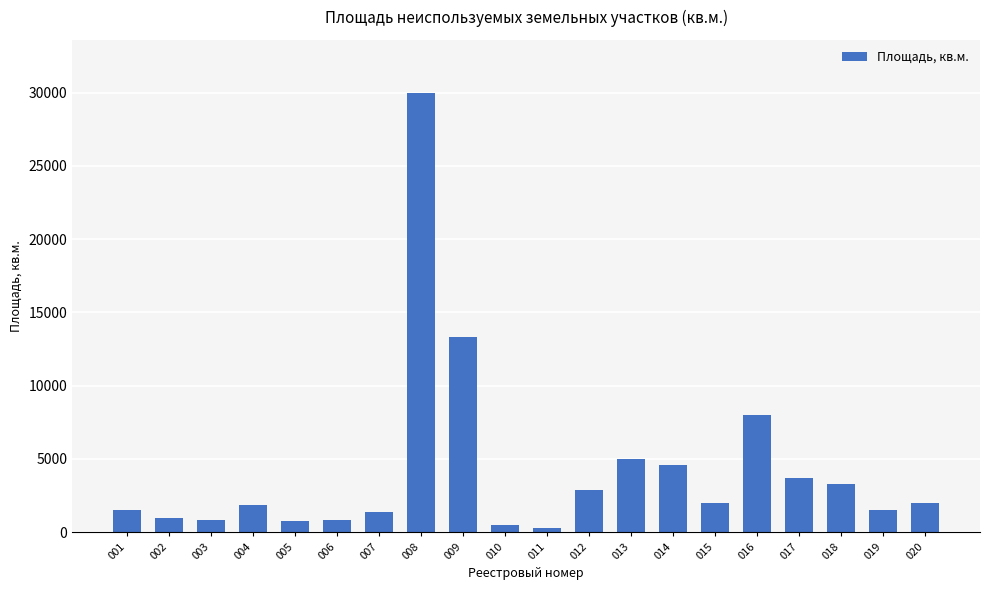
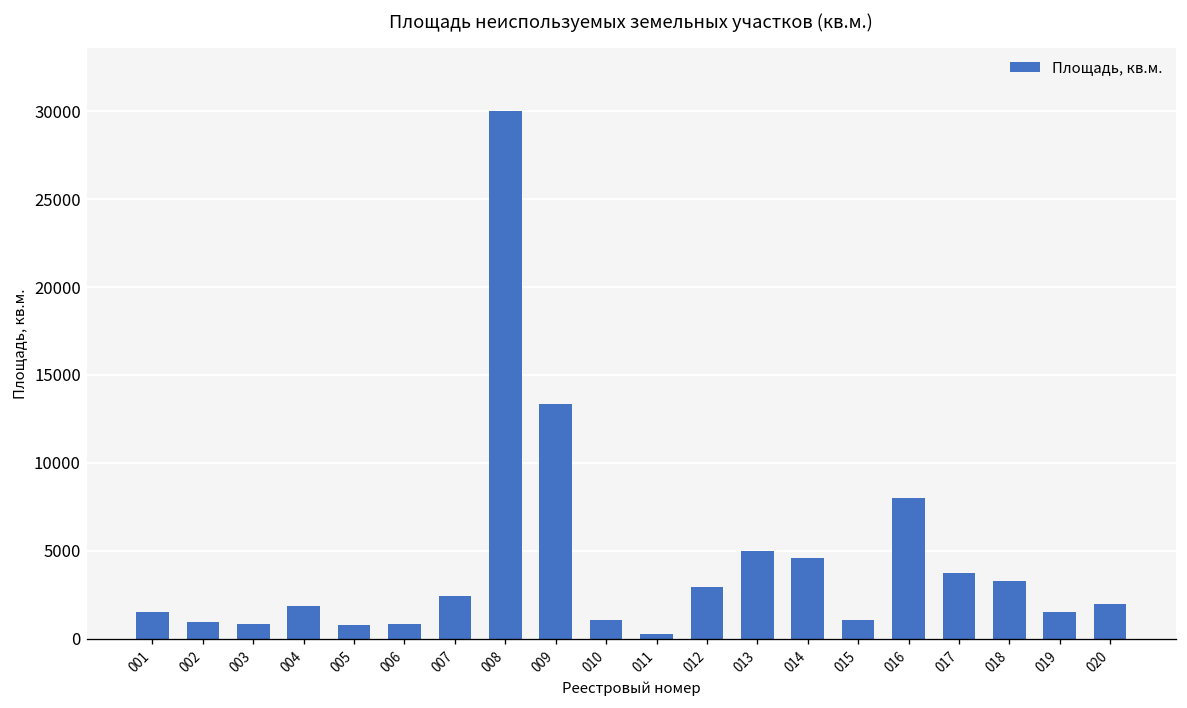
007: 1400 -> 2400
010: 500 -> 1100
015: 2000 -> 1100
